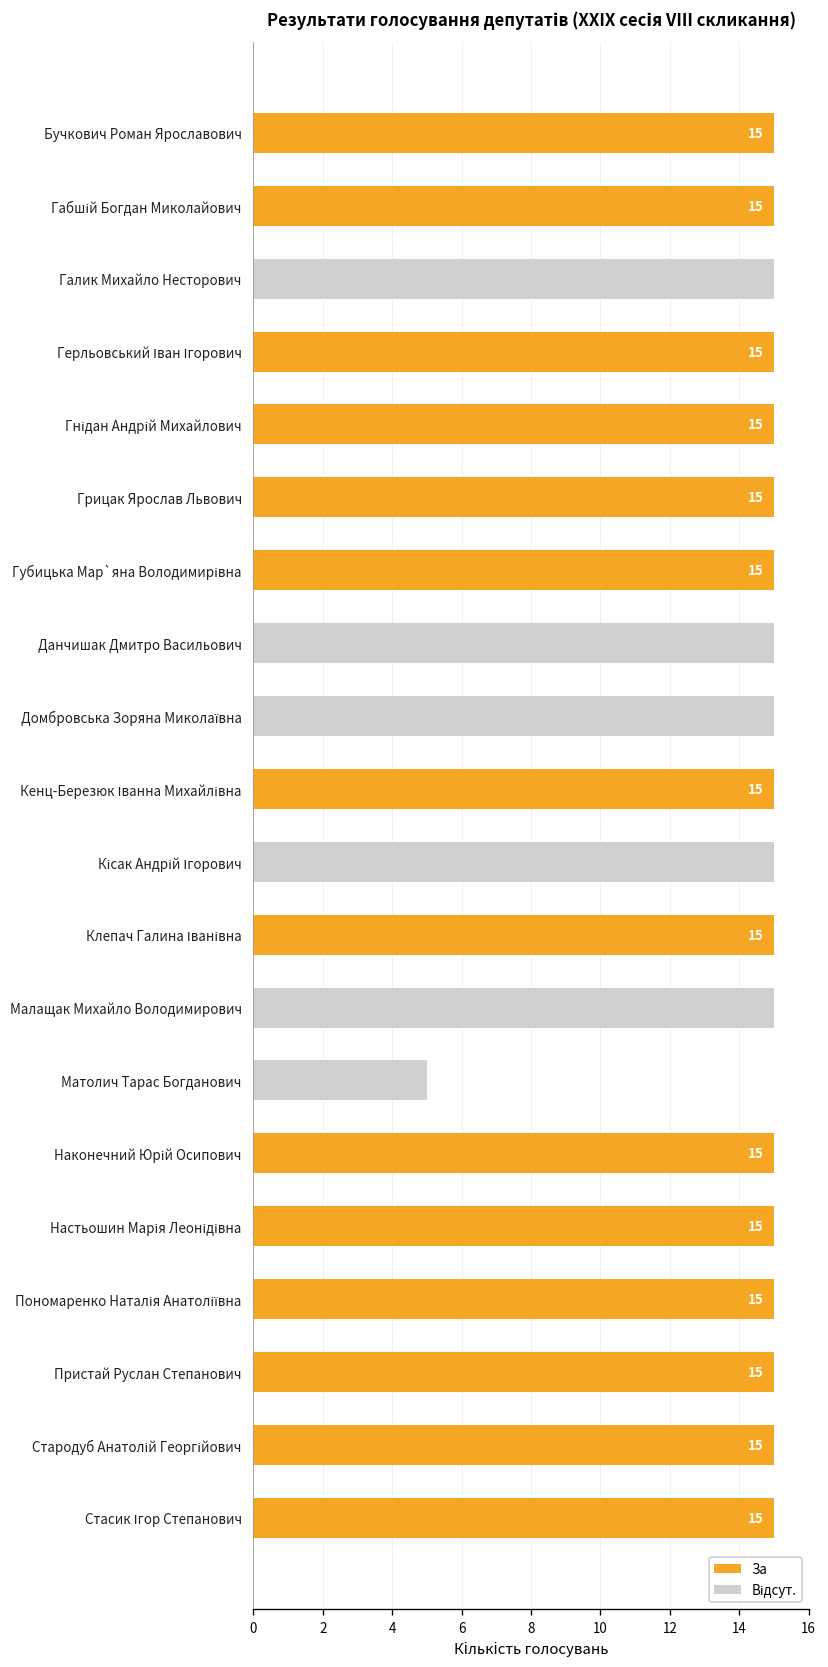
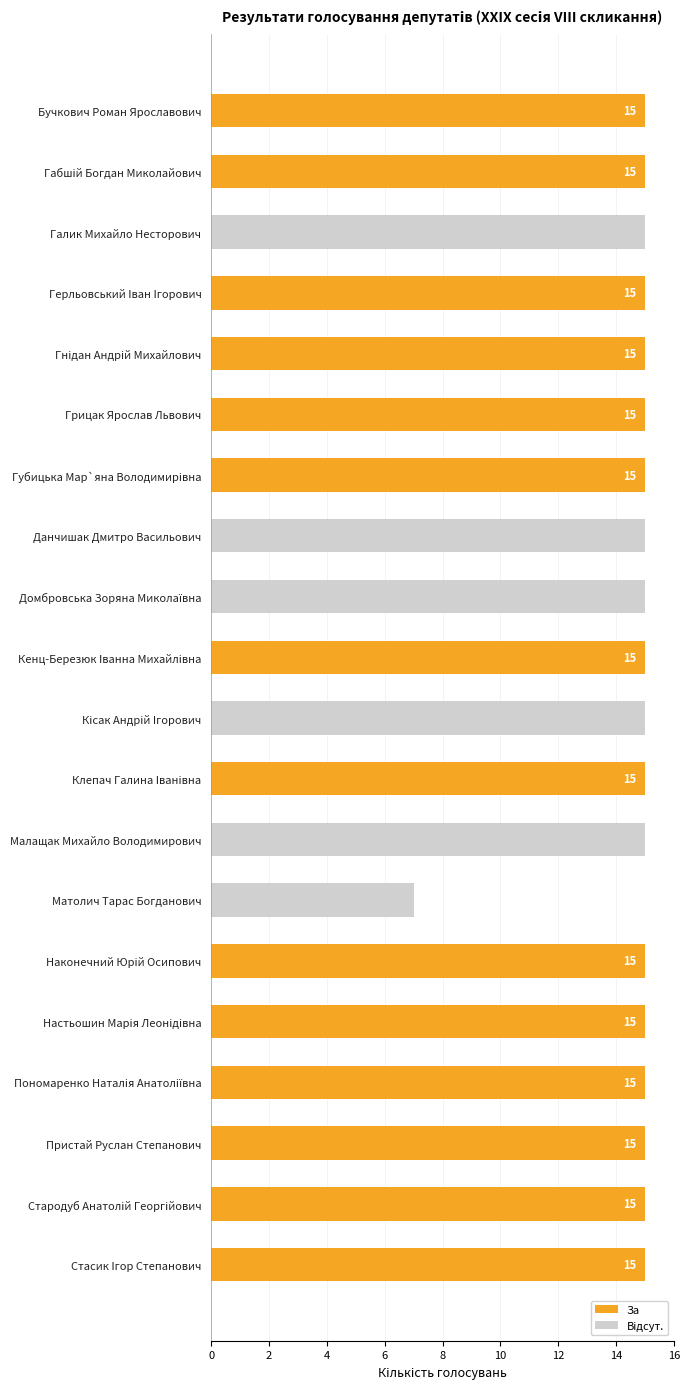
Відсут., Матолич Тарас Богданович: 5 -> 7
